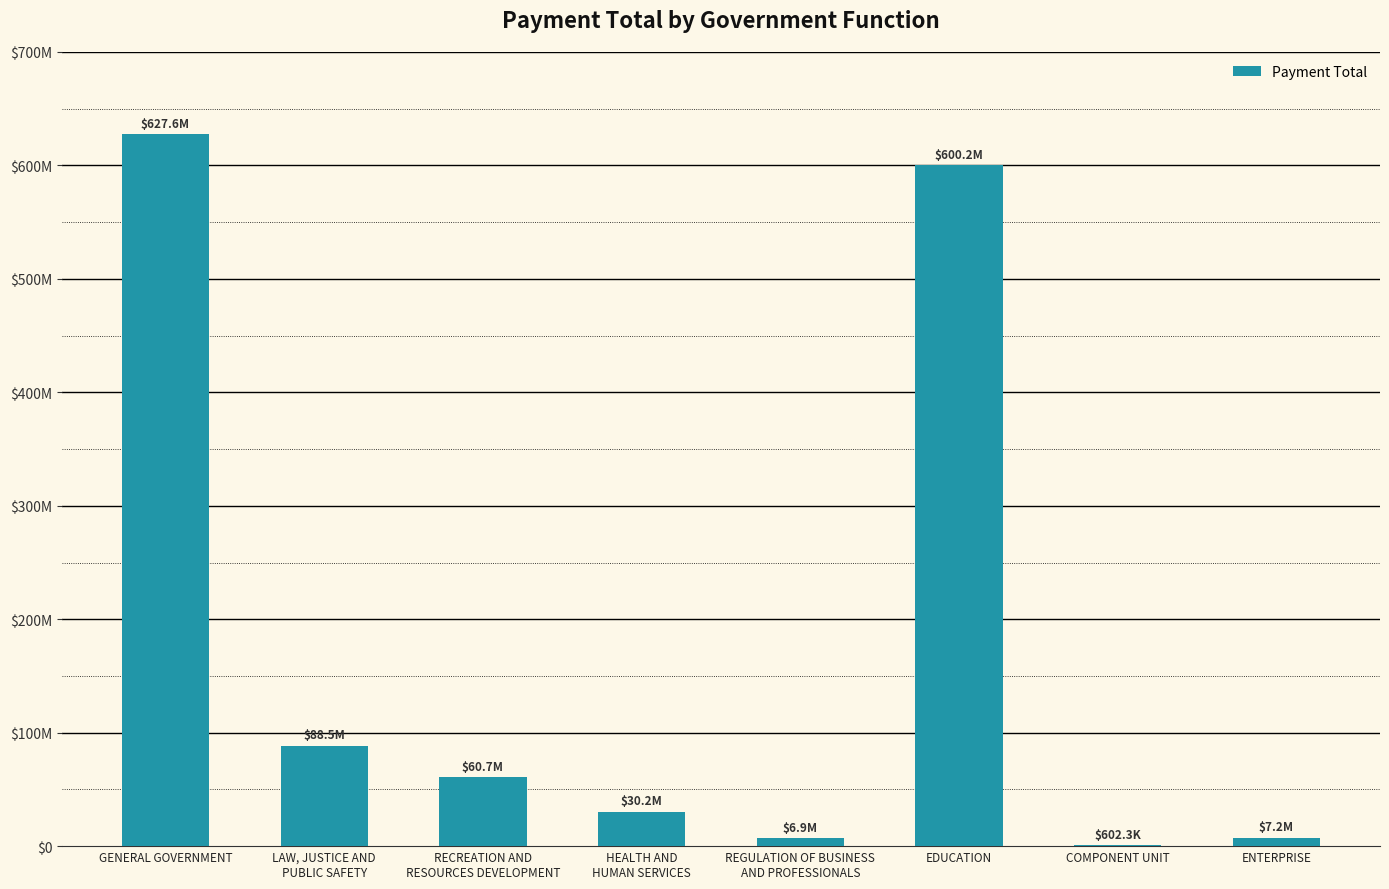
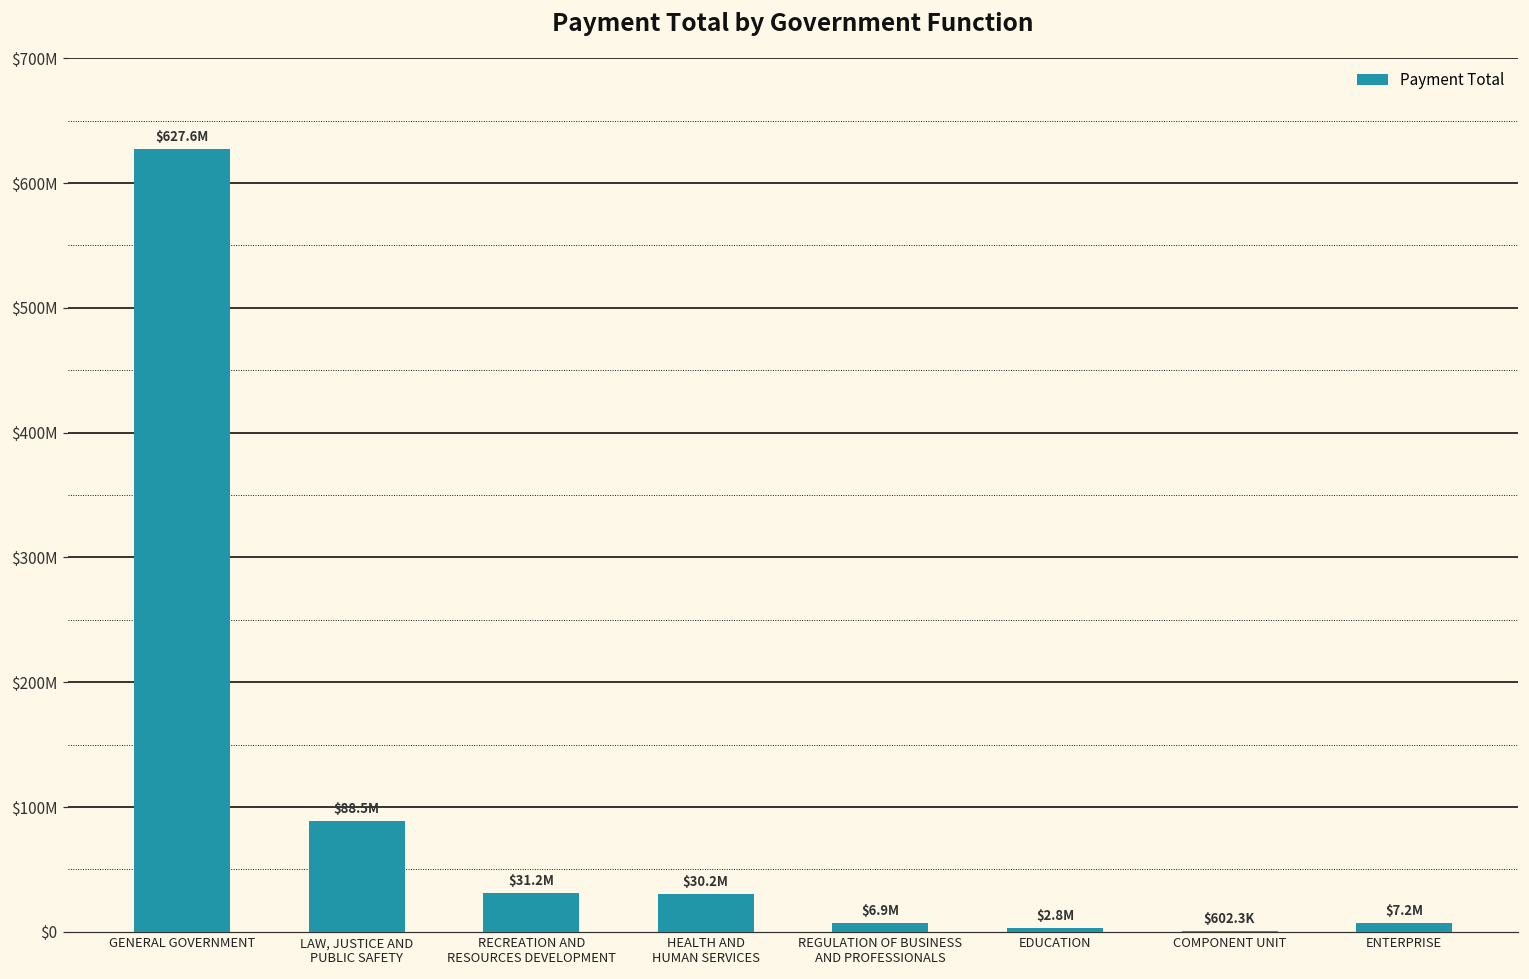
RECREATION AND RESOURCES DEVELOPMENT: $60.7M -> $31.2M
EDUCATION: $600.2M -> $2.8M
